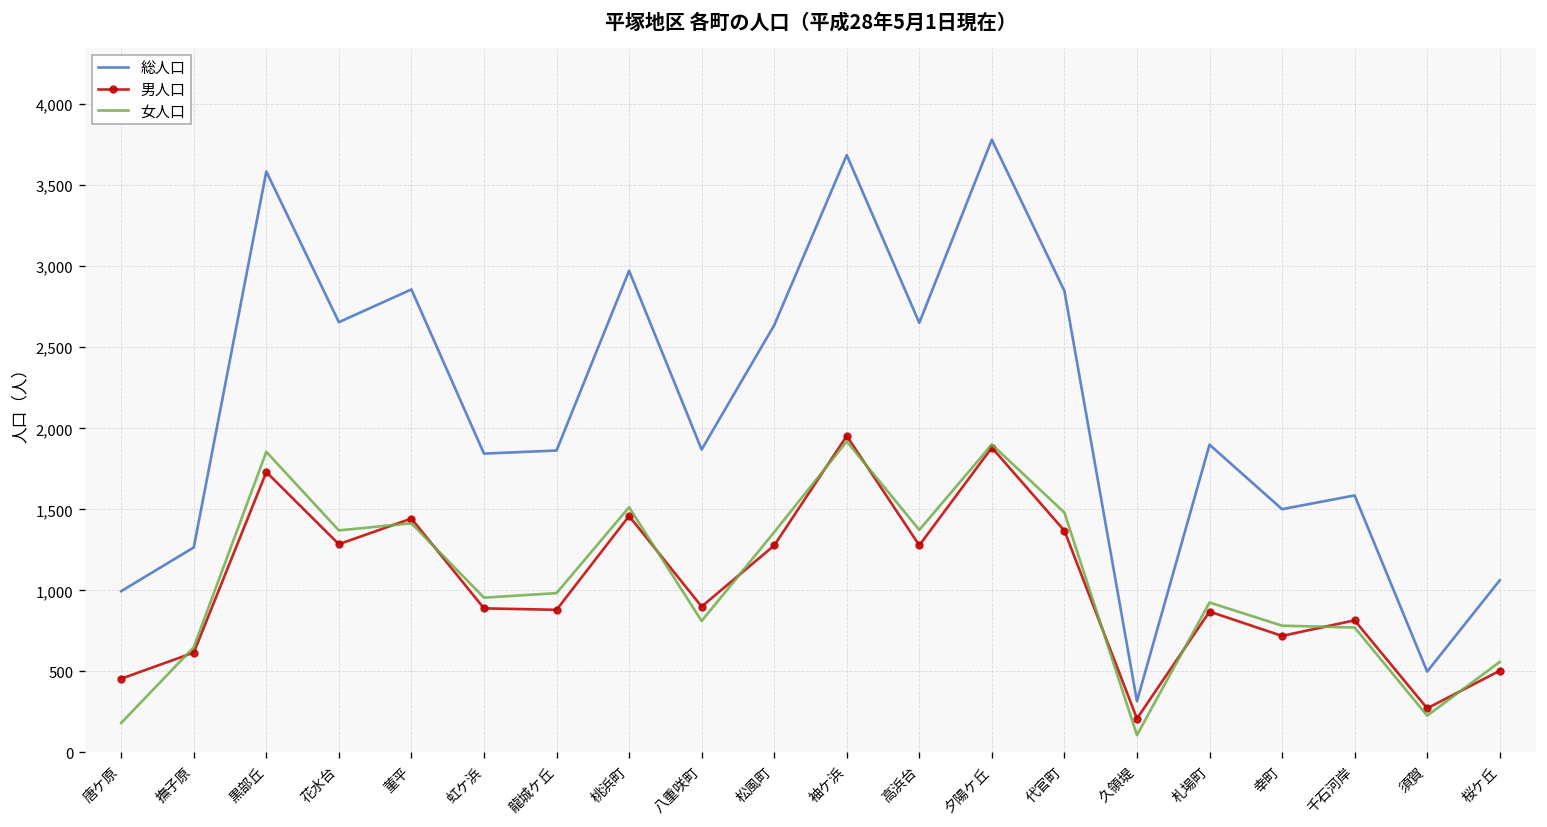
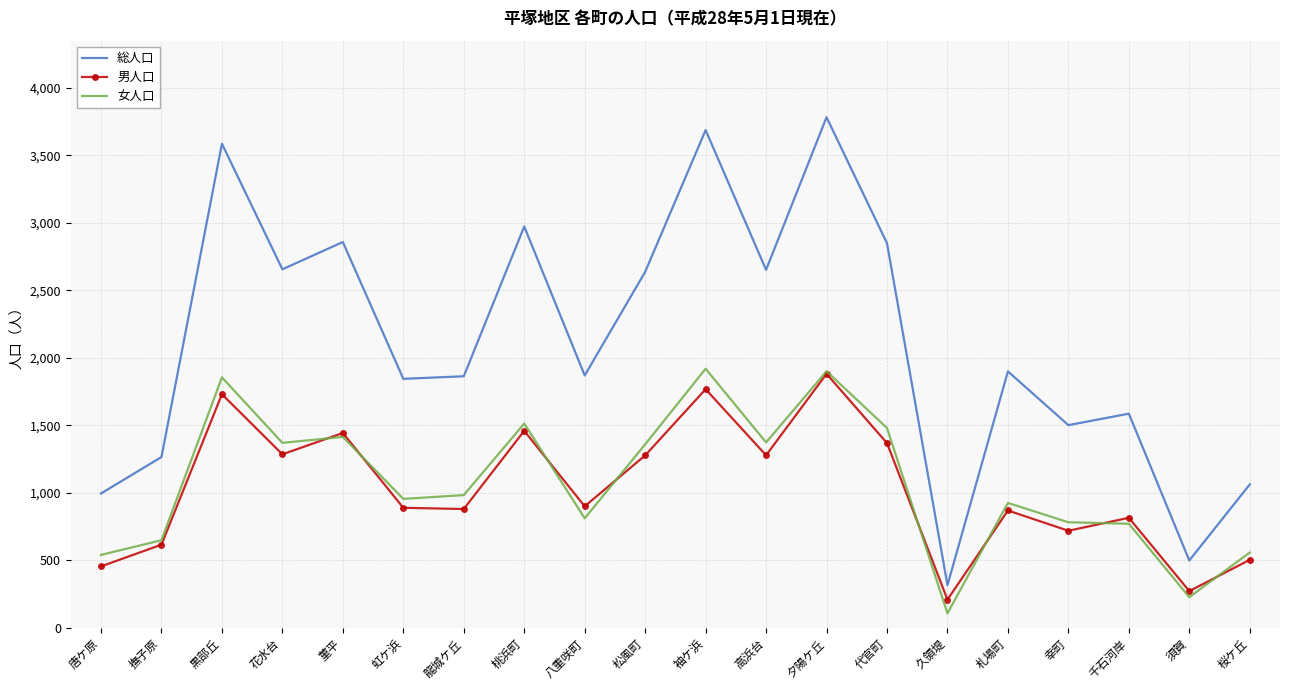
女人口, 唐ケ原: 180 -> 540
男人口, 袖ケ浜: 1,950 -> 1,770
